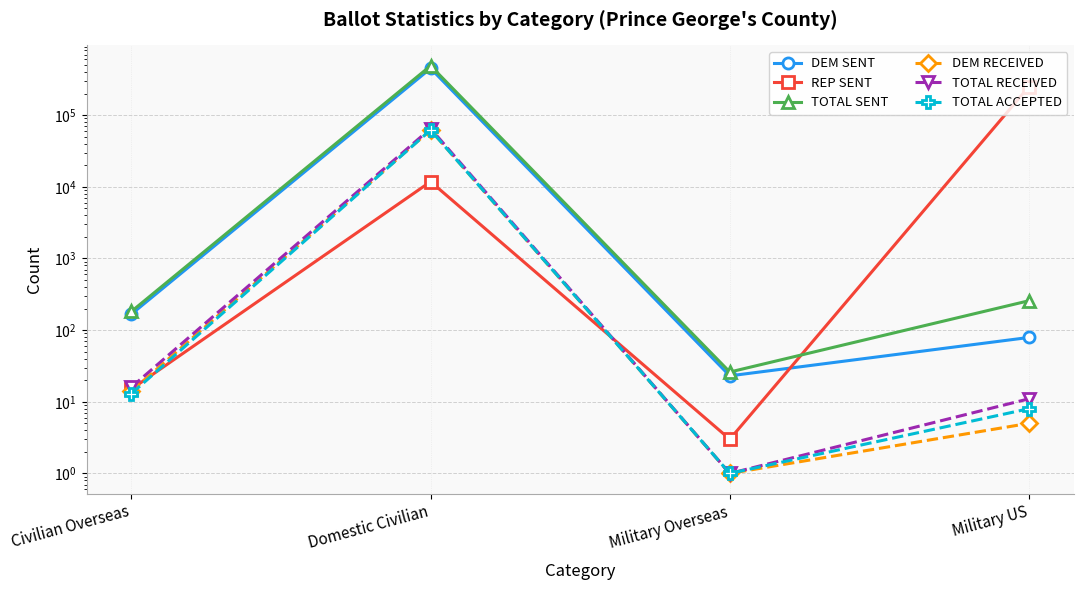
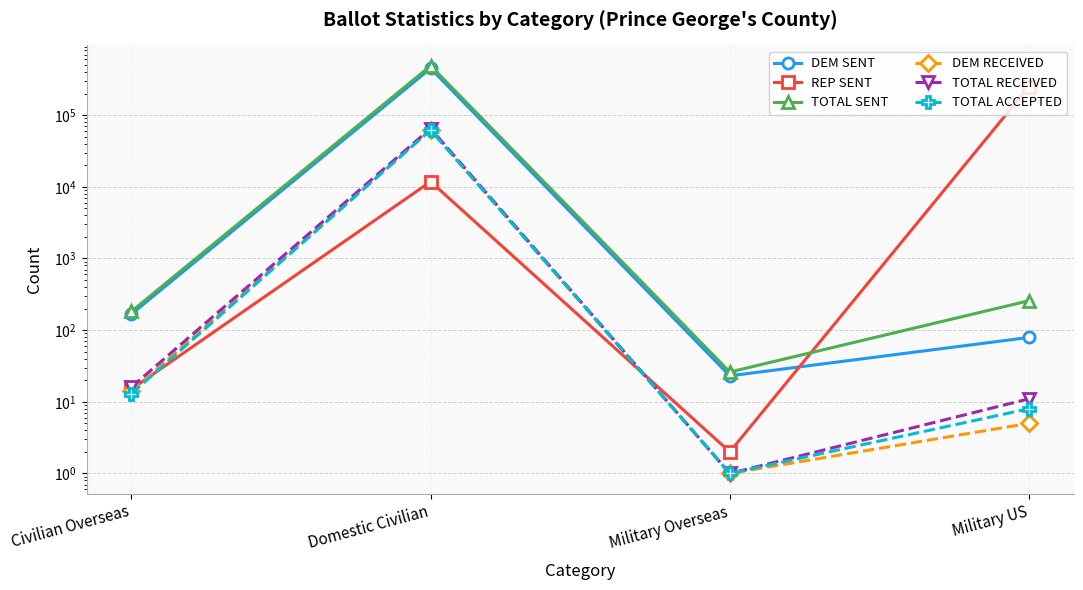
REP SENT, Military Overseas: 3 -> 2
